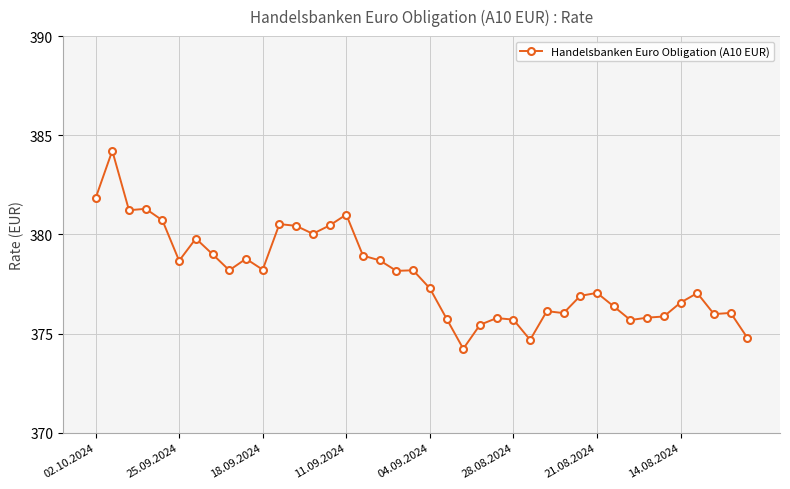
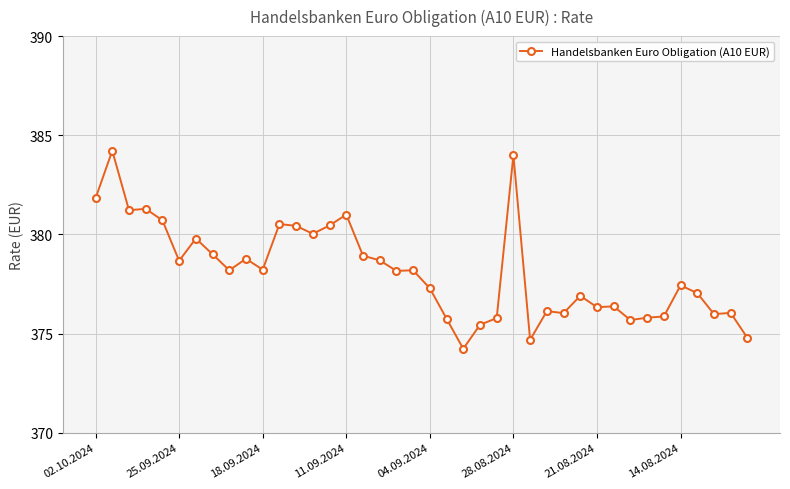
28.08.2024: 375.7 -> 384.0
21.08.2024: 377.1 -> 376.3
14.08.2024: 376.6 -> 377.4
